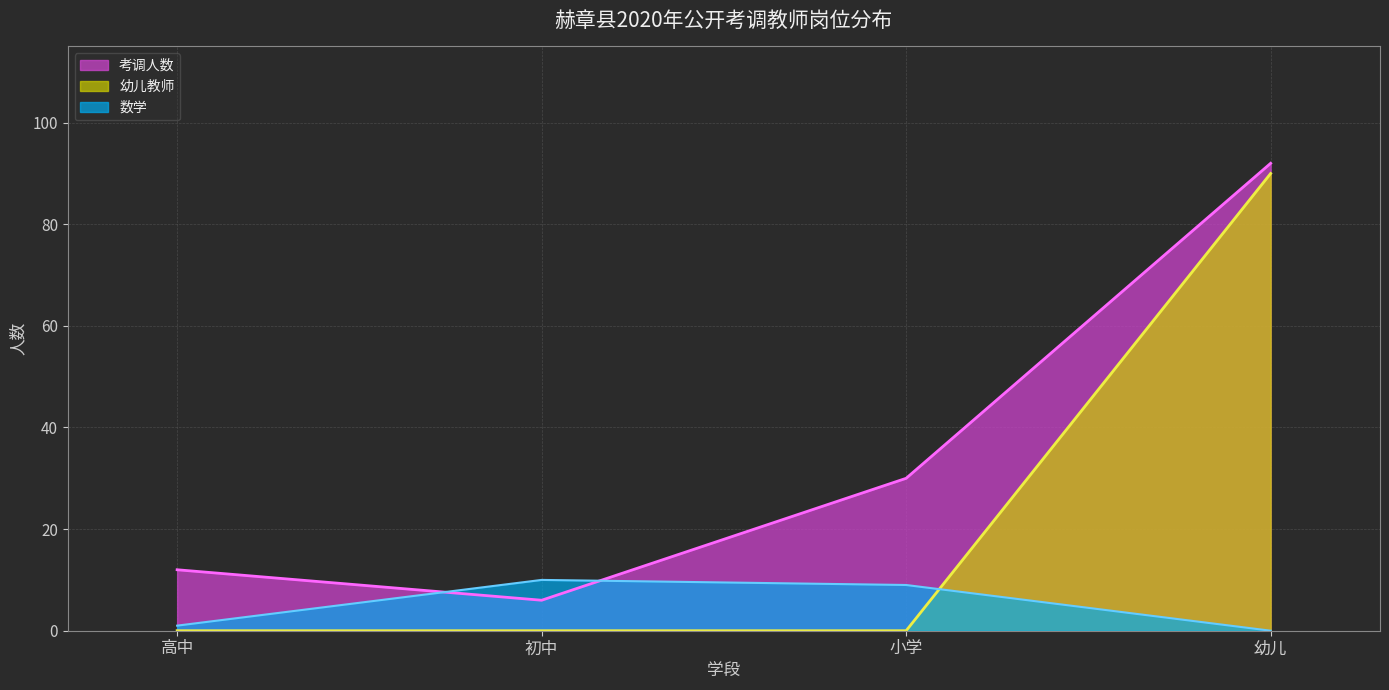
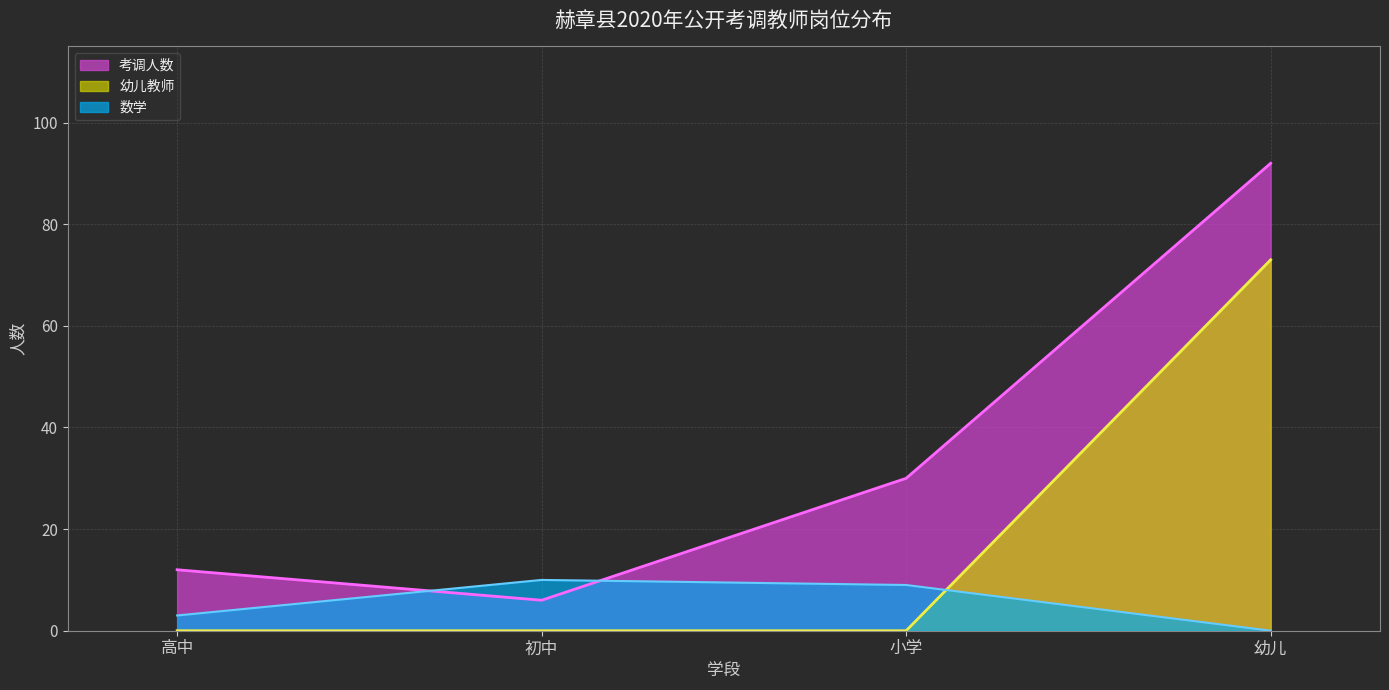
数学, 高中: 1 -> 3
幼儿教师, 幼儿: 90 -> 73
